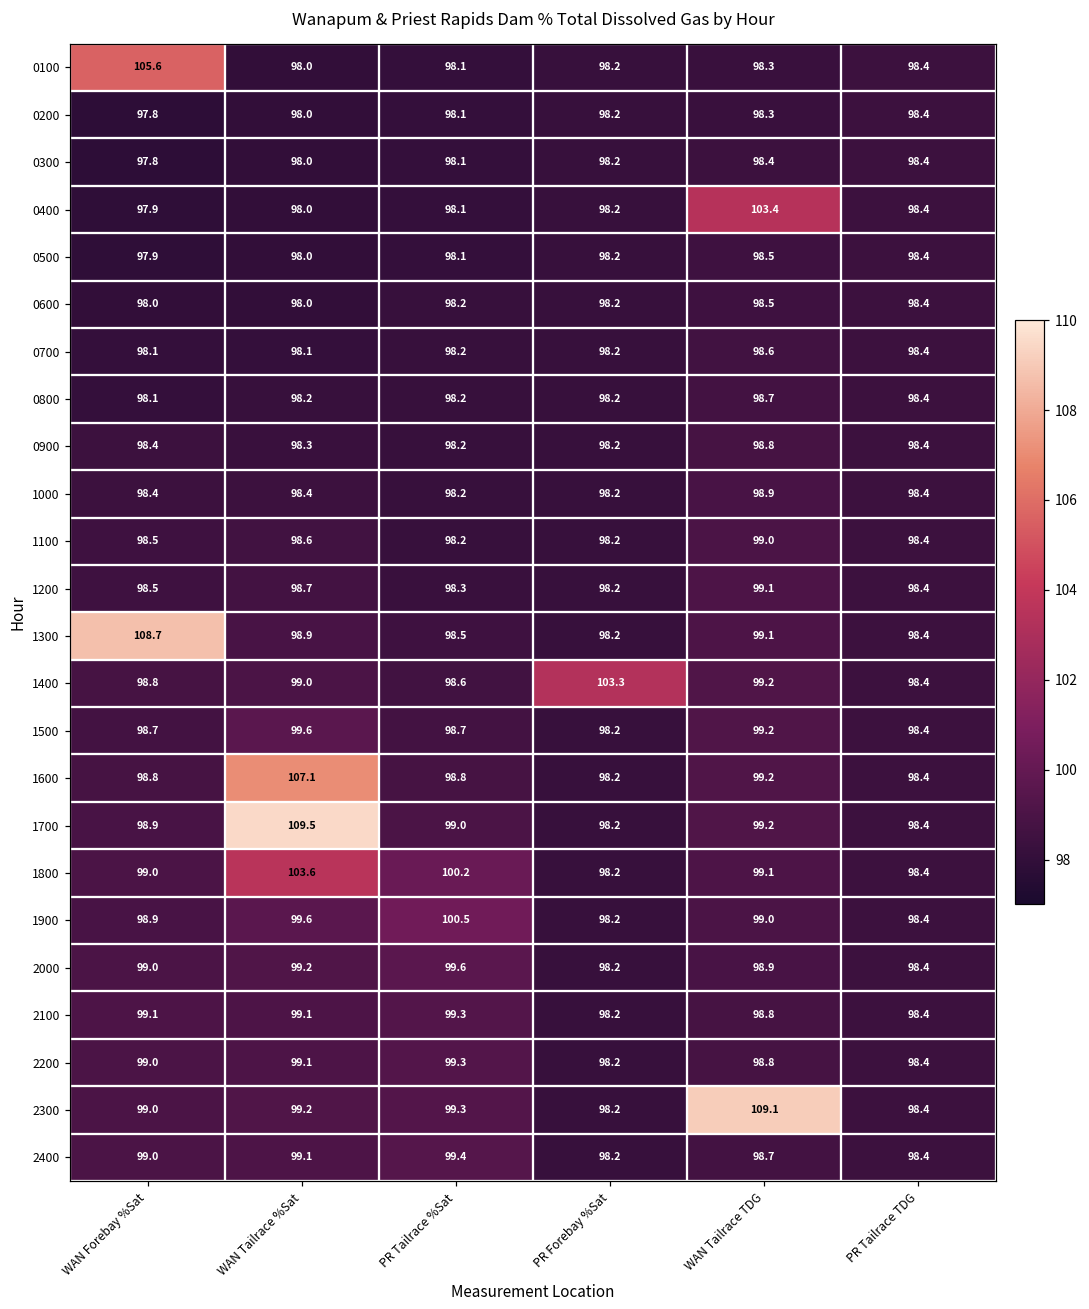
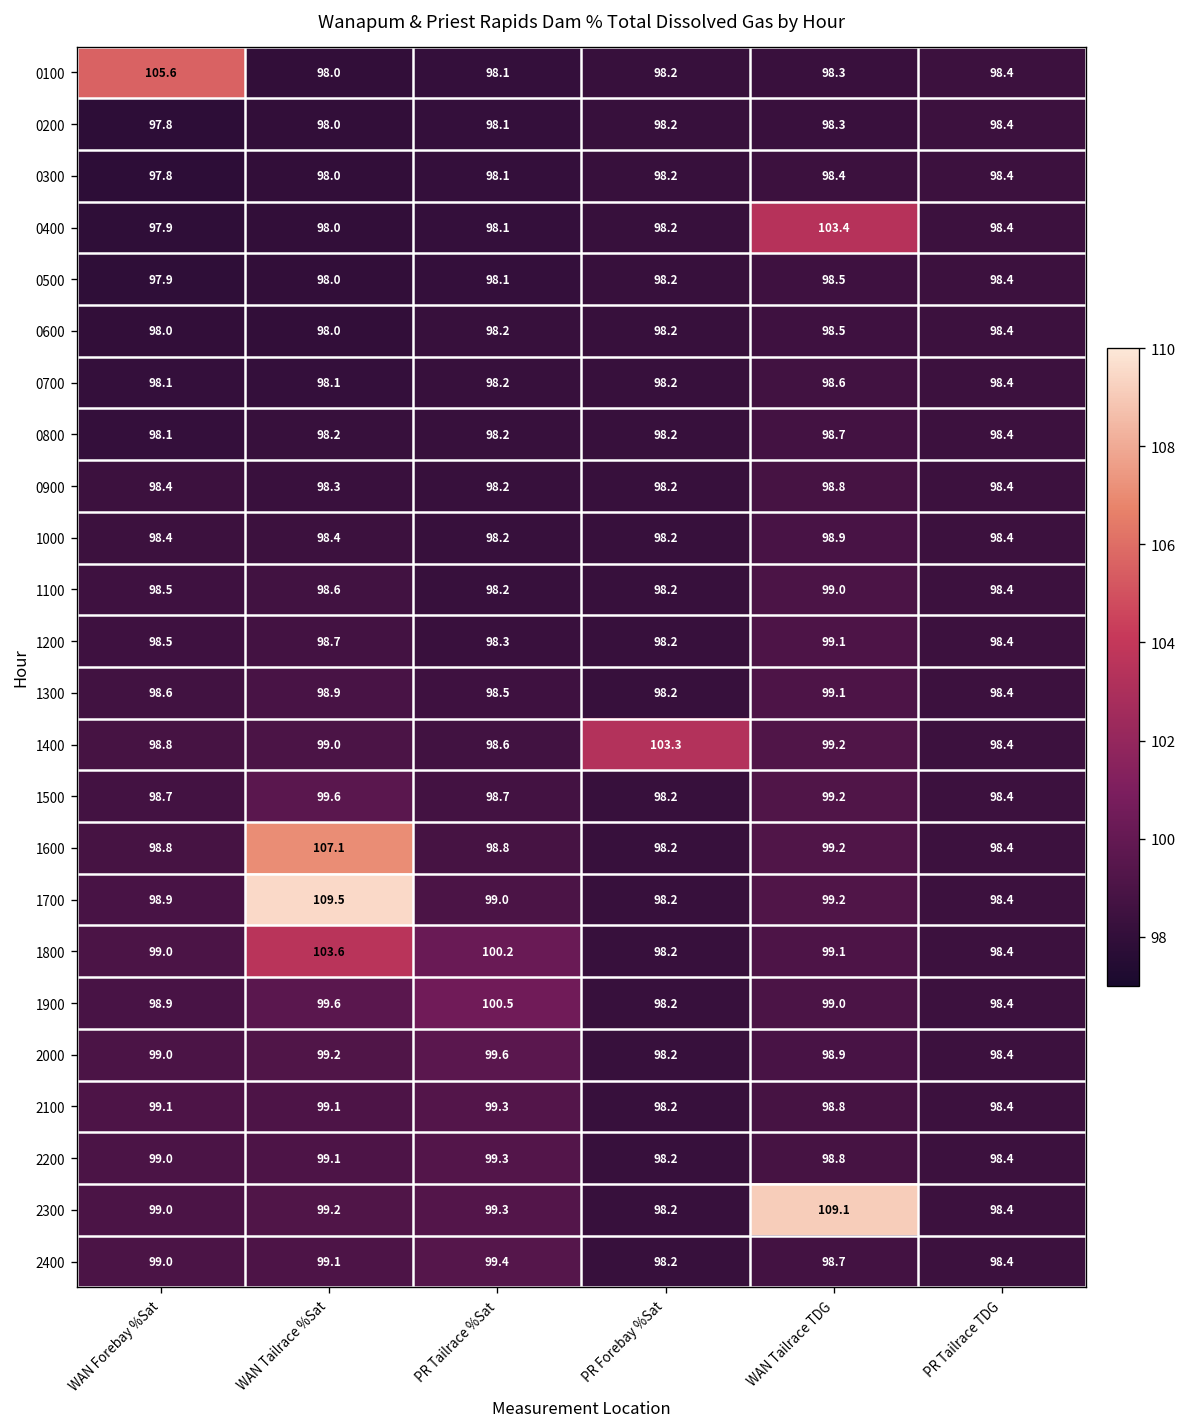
1300, WAN Forebay %Sat: 108.7 -> 98.6
